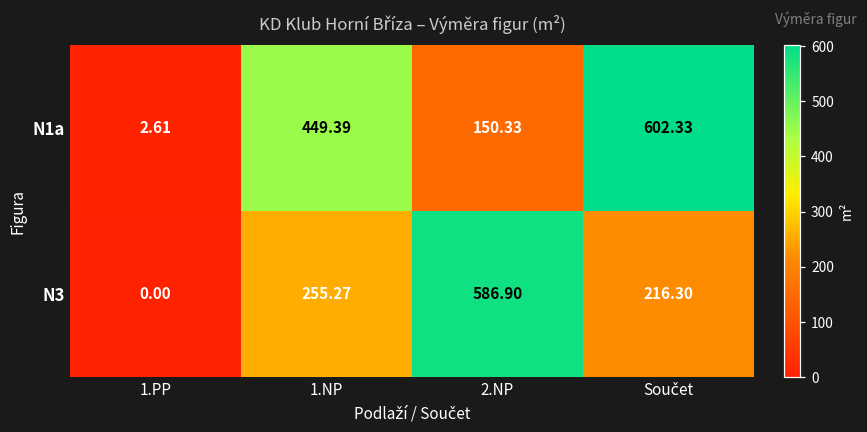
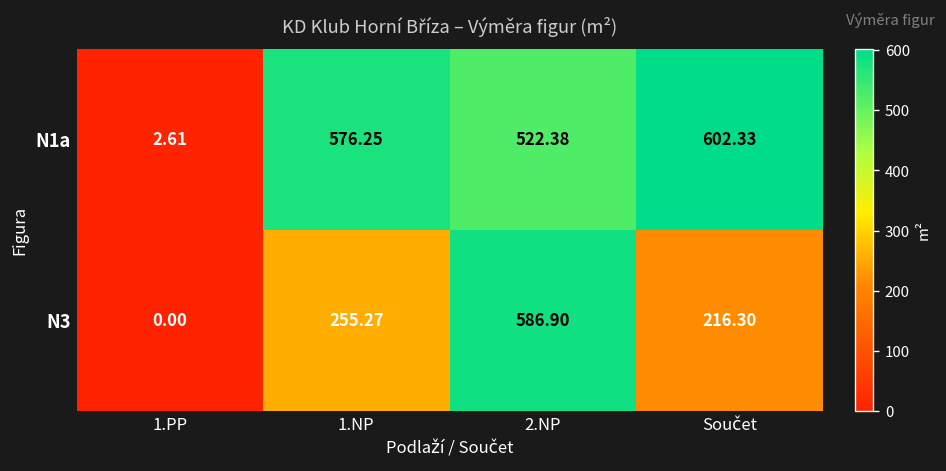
N1a, 1.NP: 449.39 -> 576.25
N1a, 2.NP: 150.33 -> 522.38
